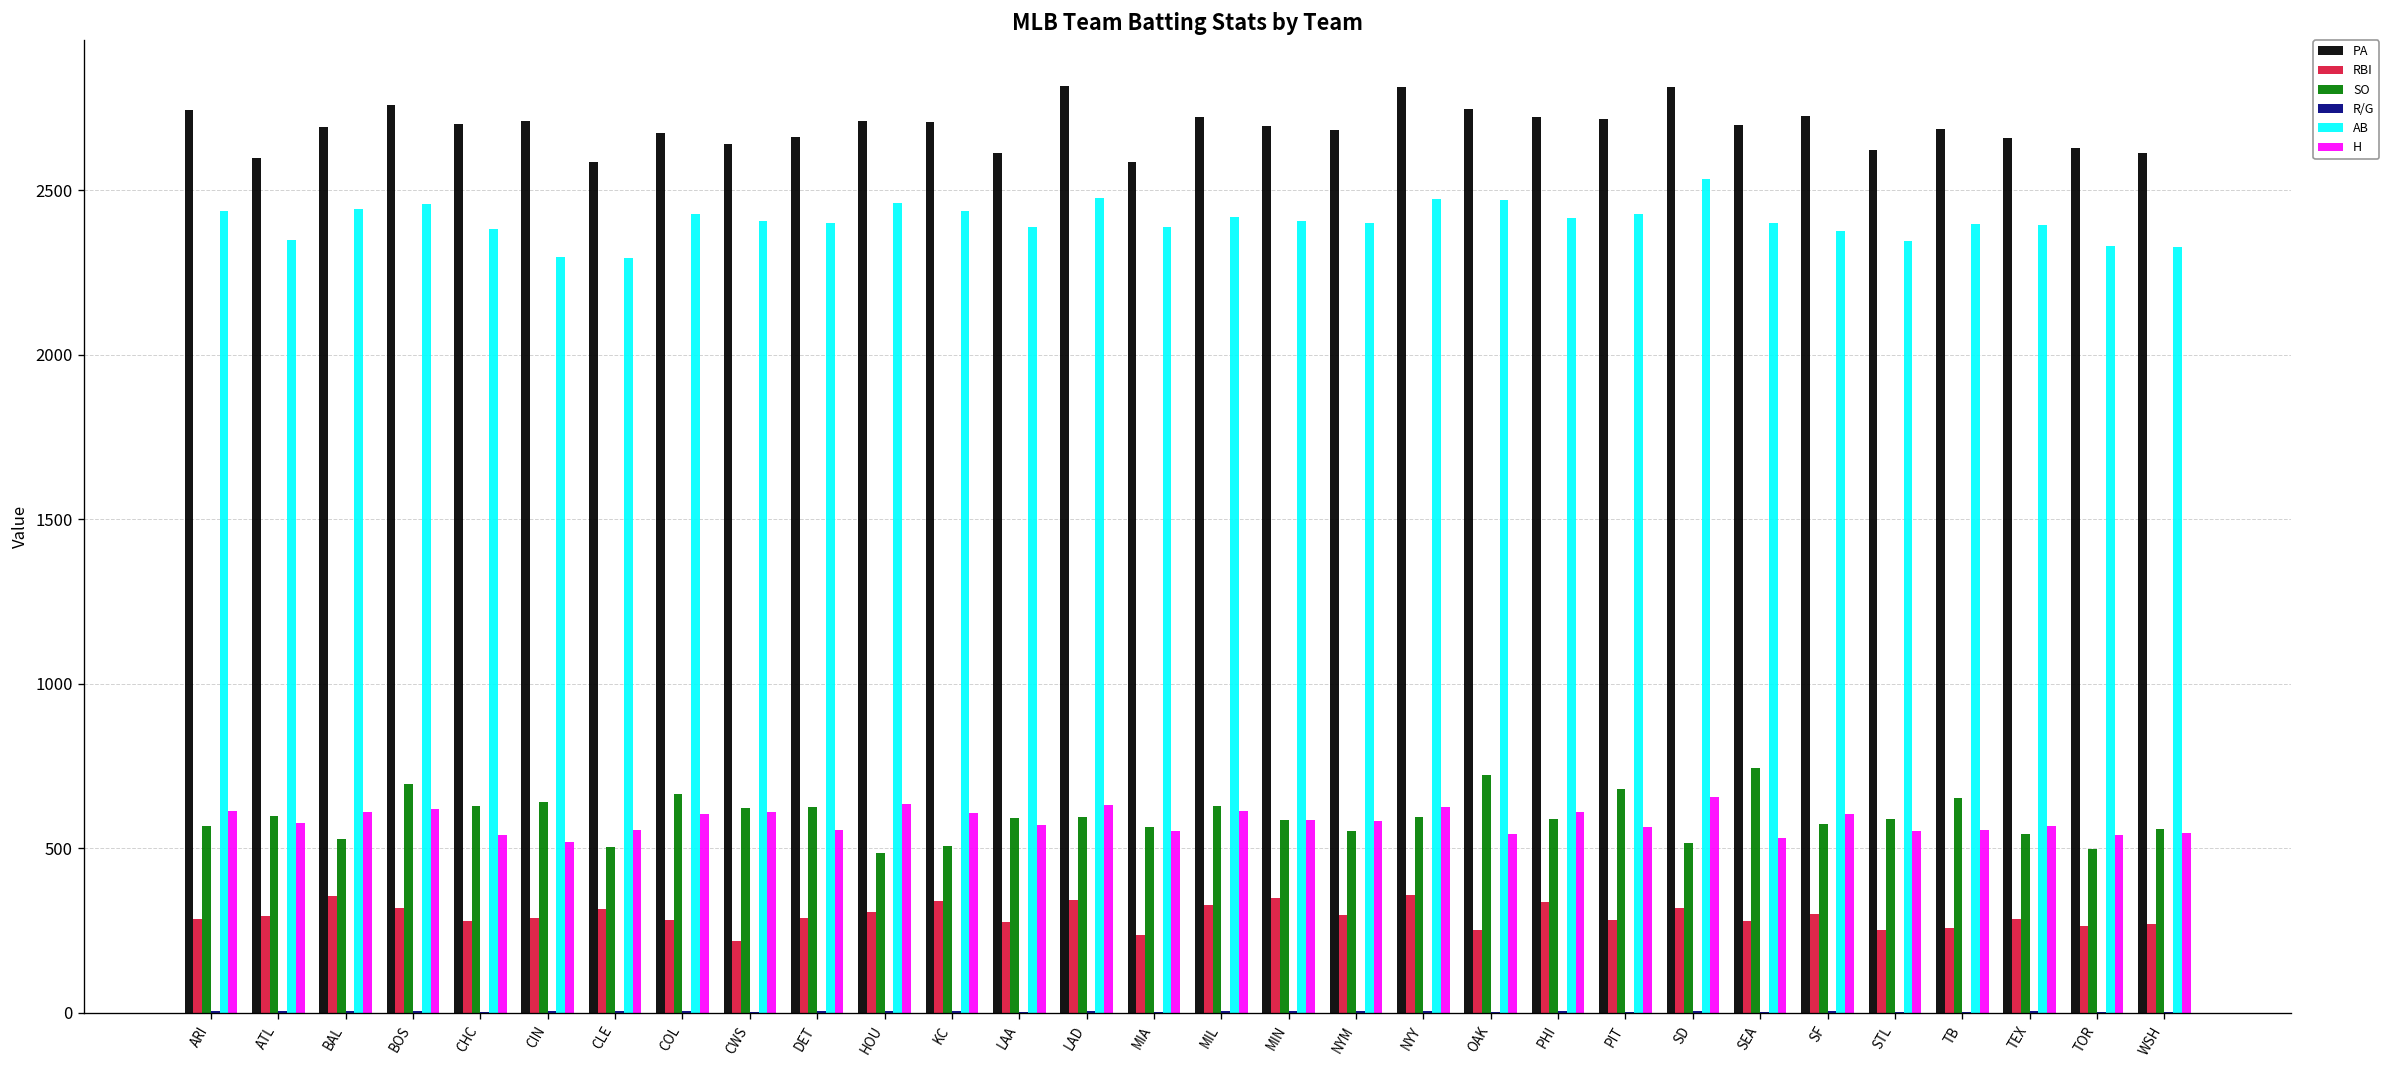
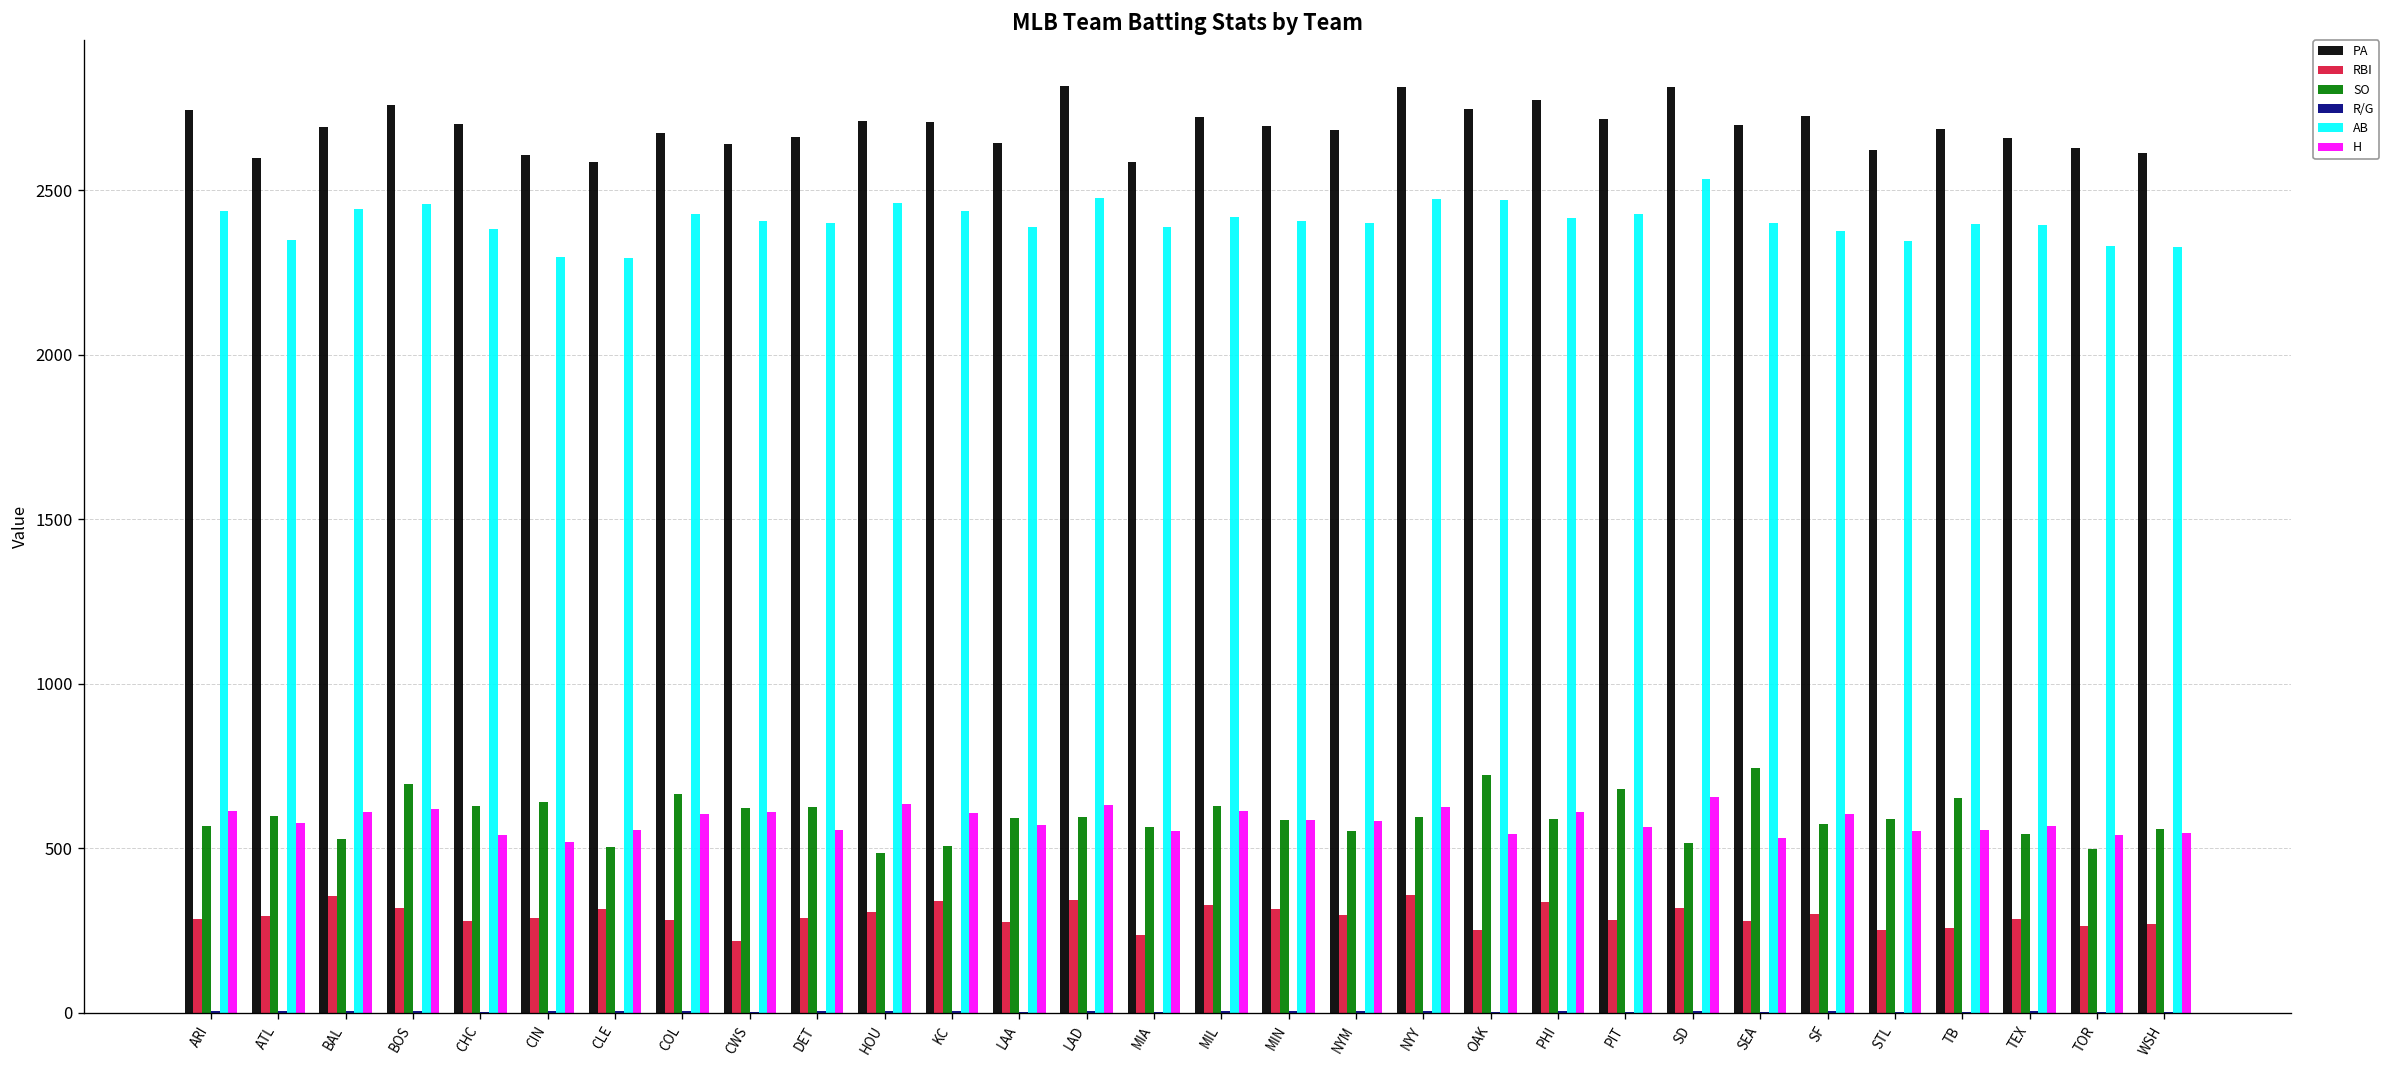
PA, CIN: 2710 -> 2610
PA, LAA: 2610 -> 2640
RBI, MIN: 350 -> 320
PA, PHI: 2720 -> 2770
